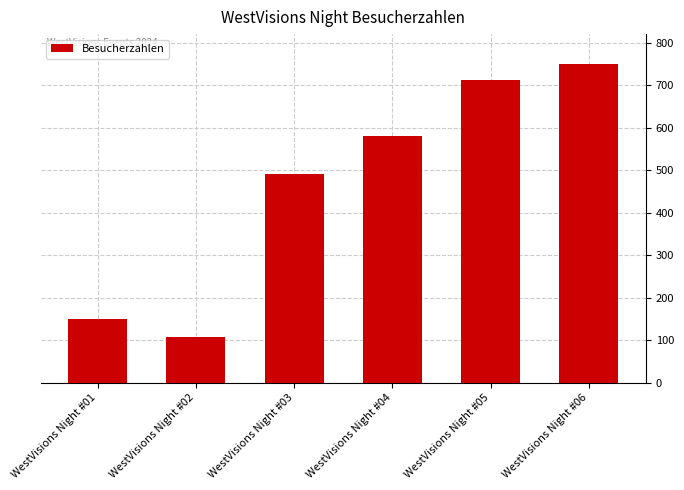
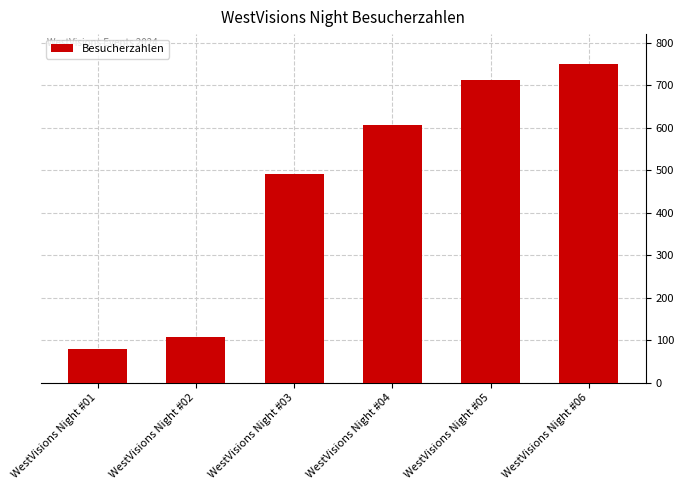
WestVisions Night #01: 150 -> 80
WestVisions Night #04: 580 -> 610
